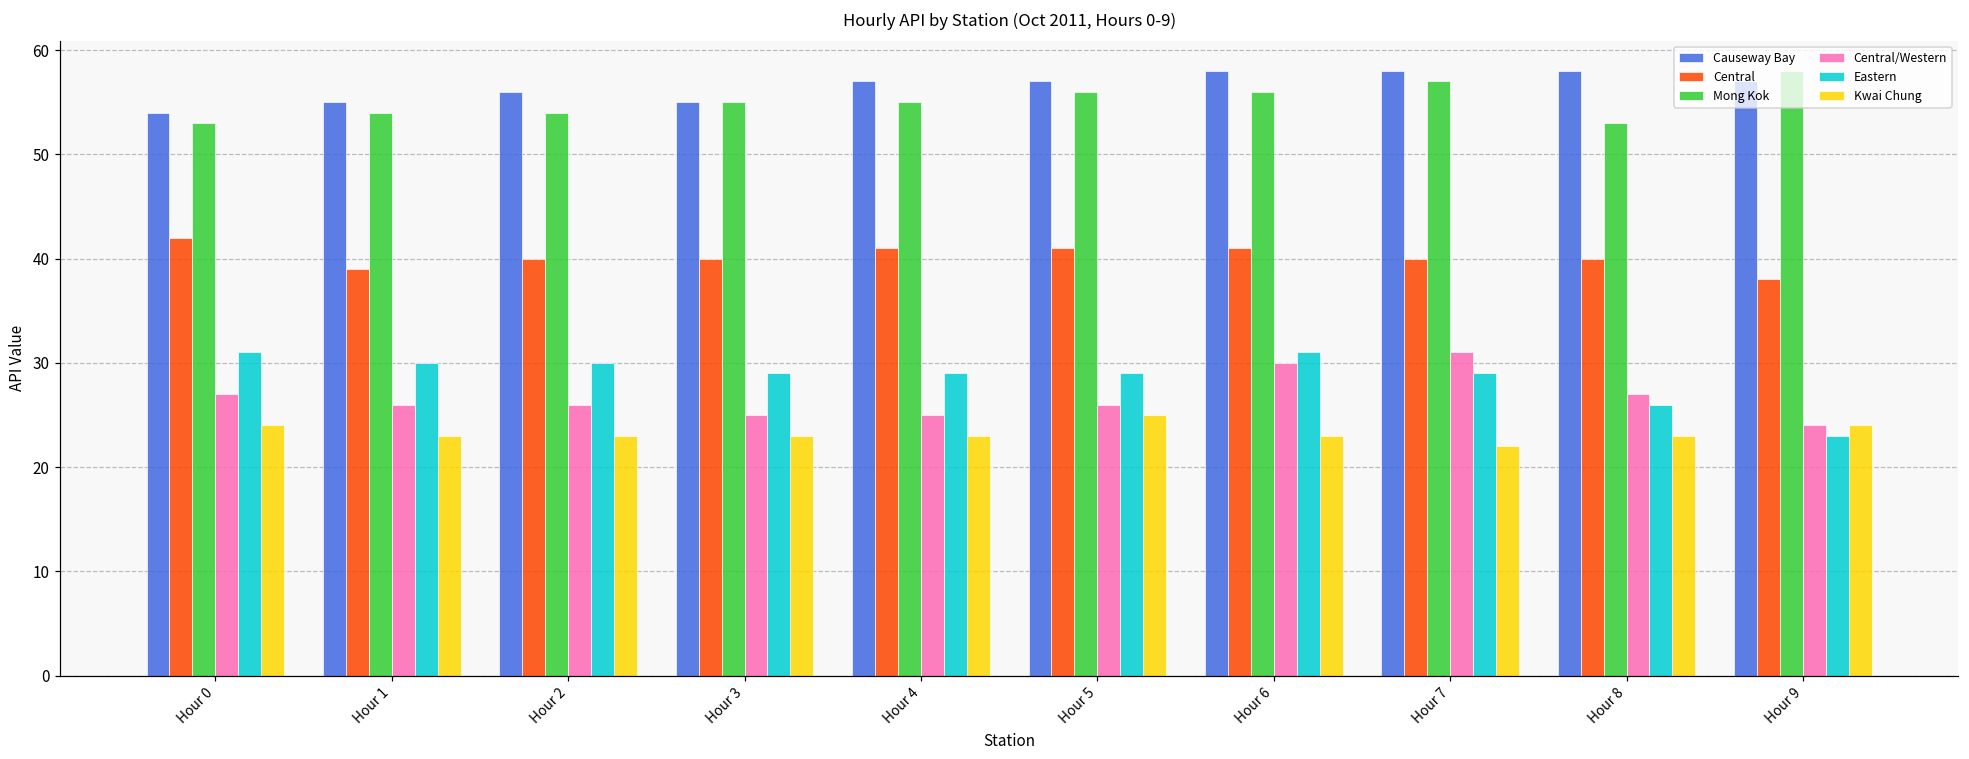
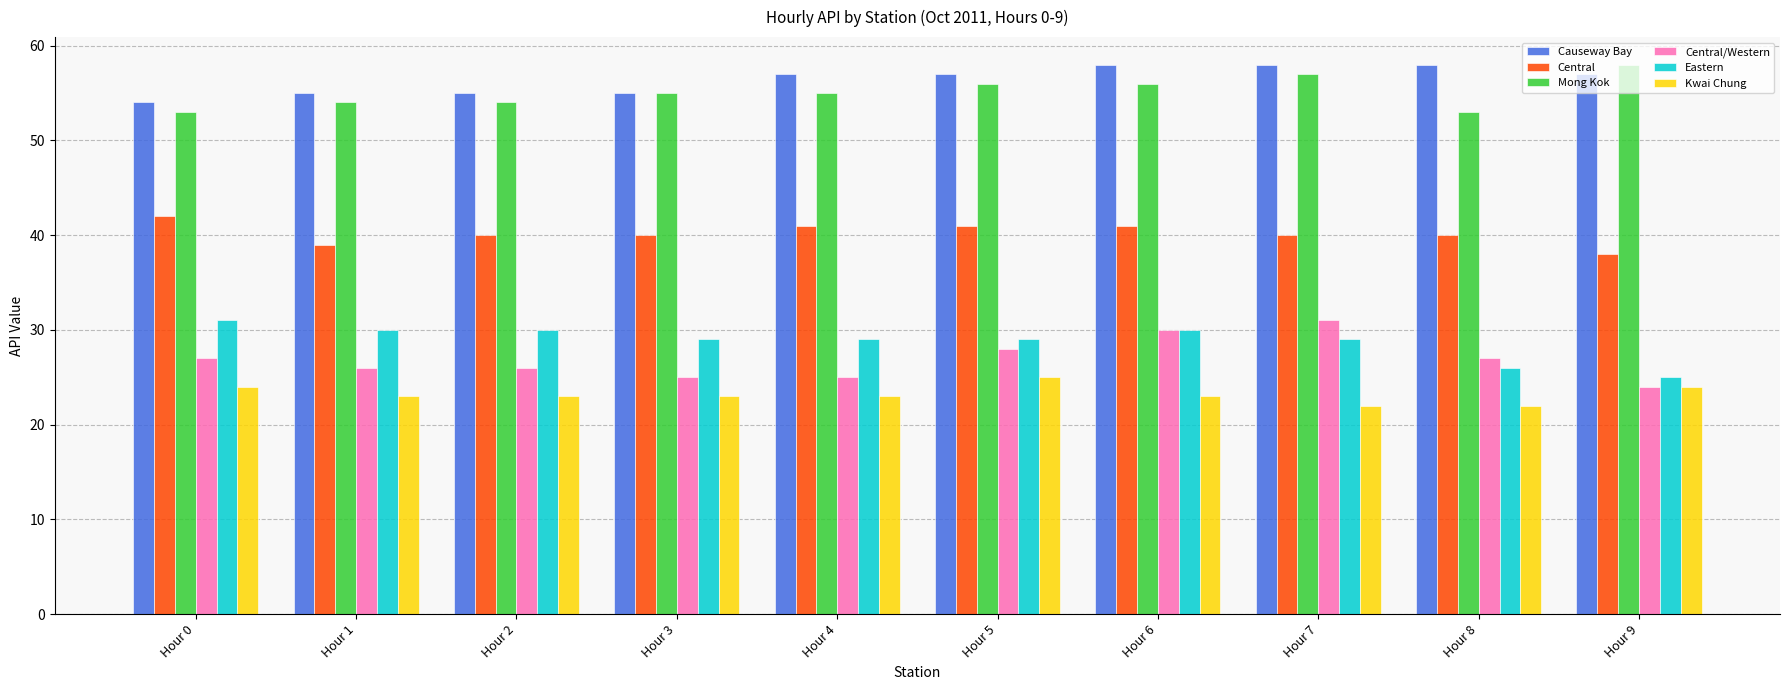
Causeway Bay, Hour 2: 56 -> 55
Central/Western, Hour 5: 26 -> 28
Eastern, Hour 6: 31 -> 30
Kwai Chung, Hour 8: 23 -> 22
Eastern, Hour 9: 23 -> 25
